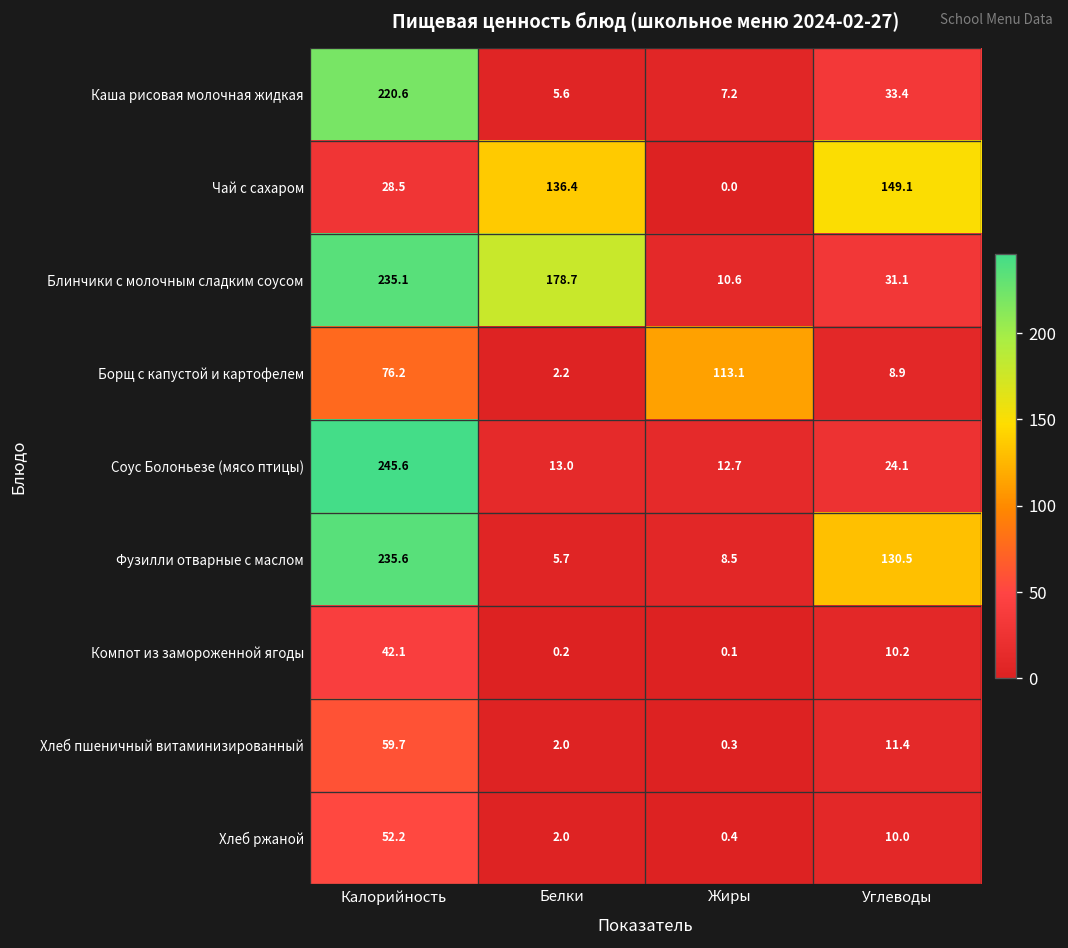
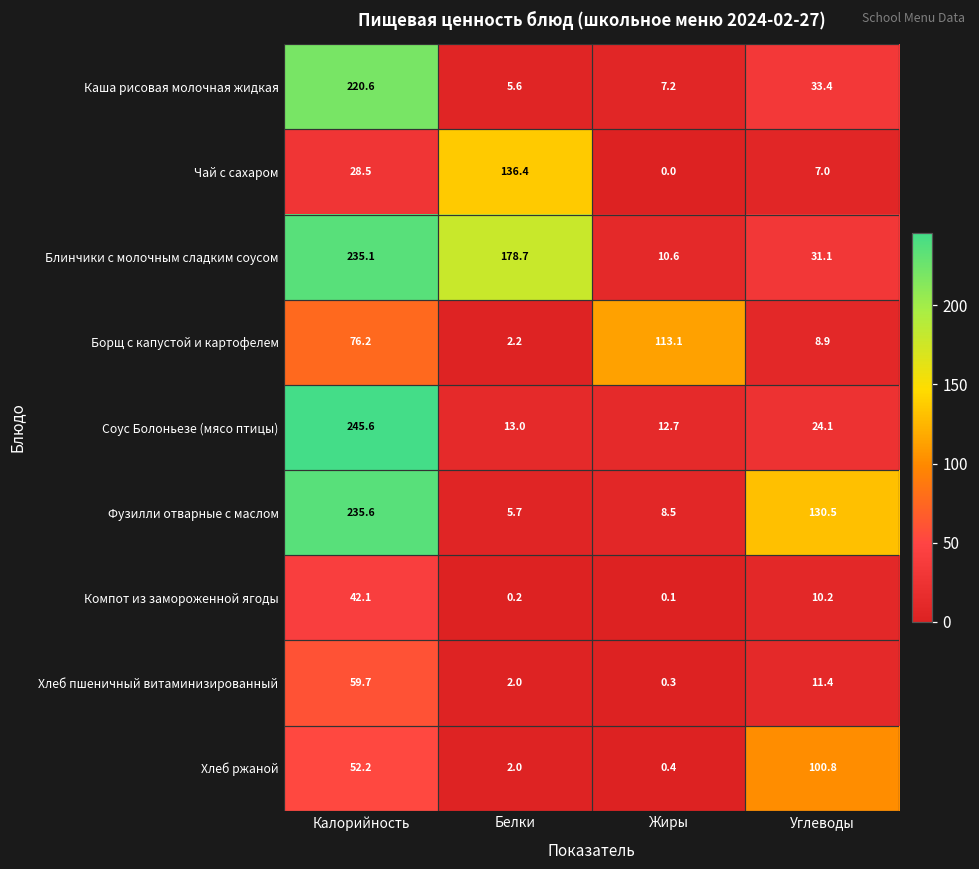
Чай с сахаром, Углеводы: 149.1 -> 7.0
Хлеб ржаной, Углеводы: 10.0 -> 100.8
